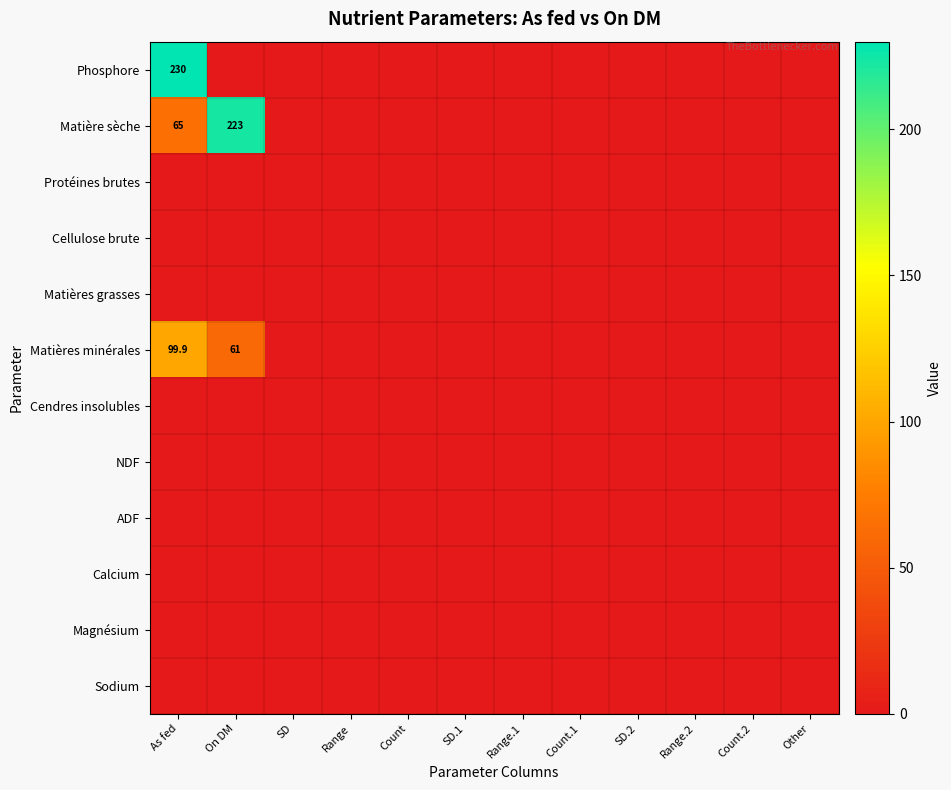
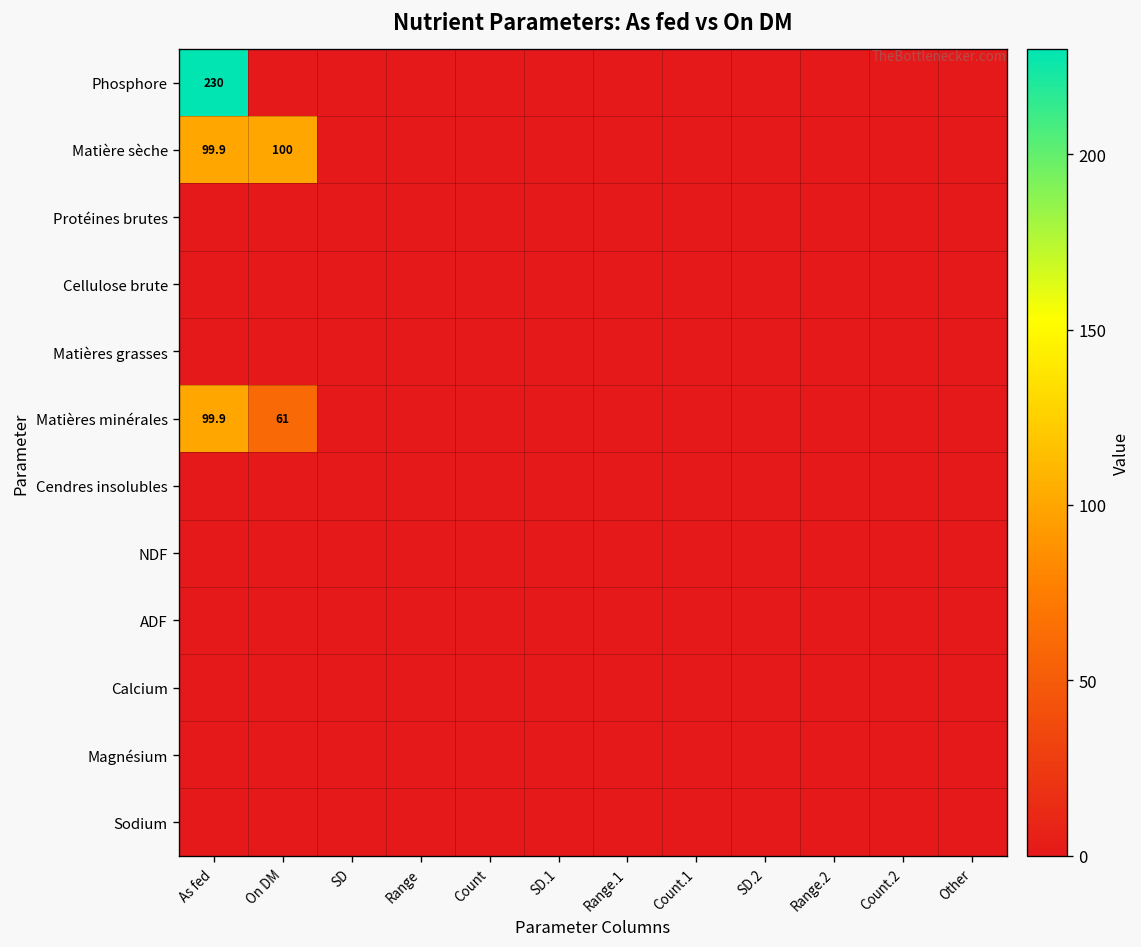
Matière sèche, As fed: 65 -> 99.9
Matière sèche, On DM: 223 -> 100
